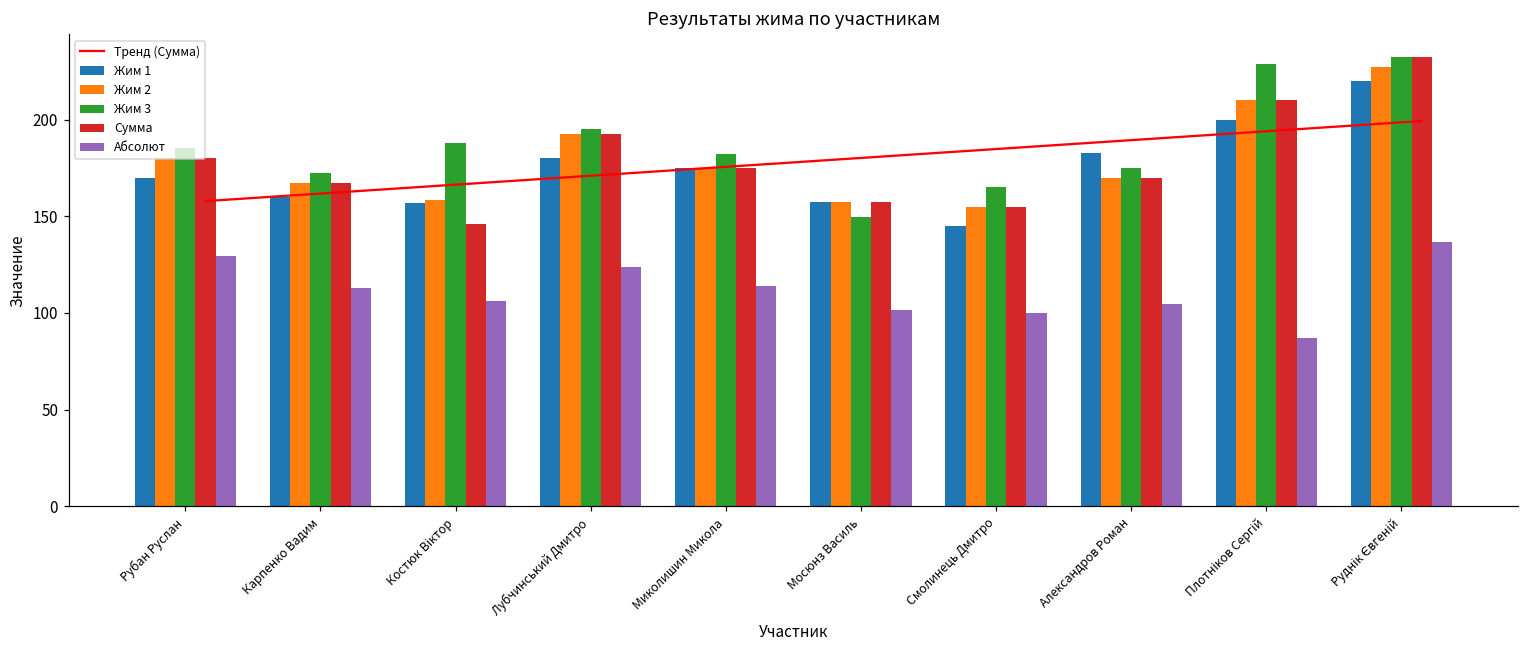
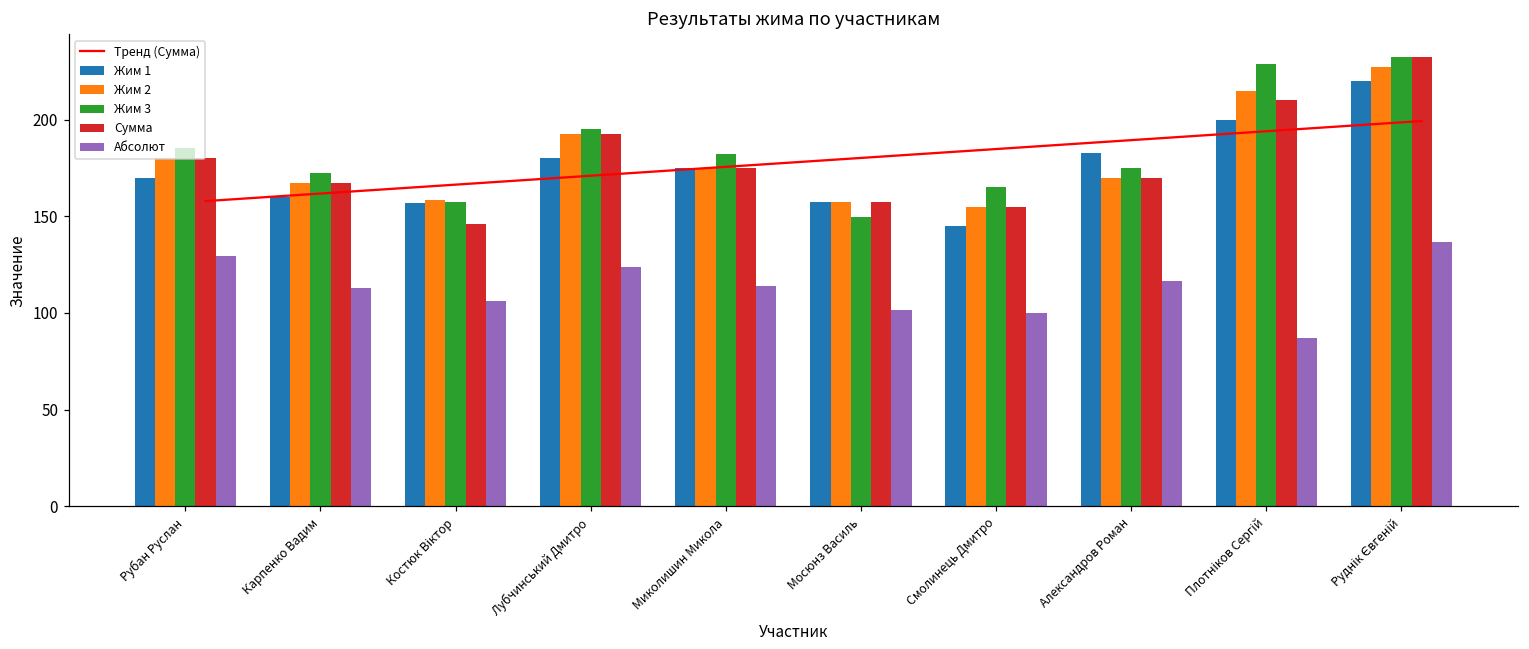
Жим 3, Костюк Віктор: 188 -> 158
Абсолют, Александров Роман: 105 -> 116
Жим 2, Плотніков Сергій: 210 -> 215
